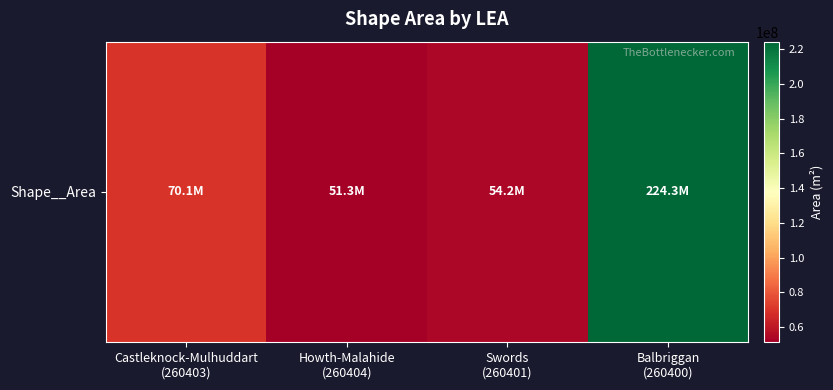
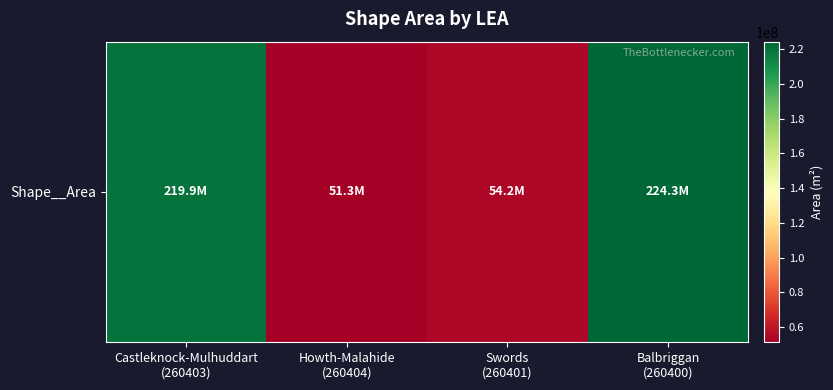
Shape__Area, Castleknock-Mulhuddart (260403): 70.1M -> 219.9M
